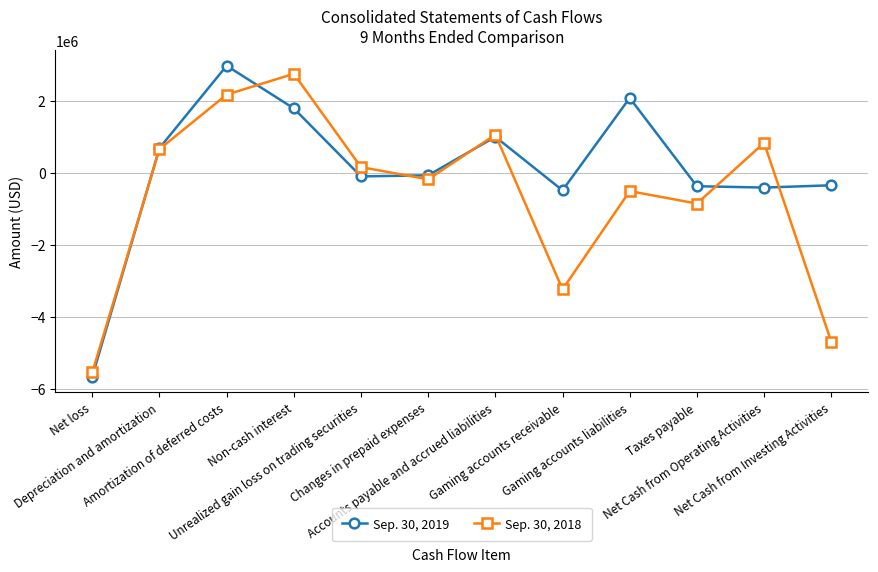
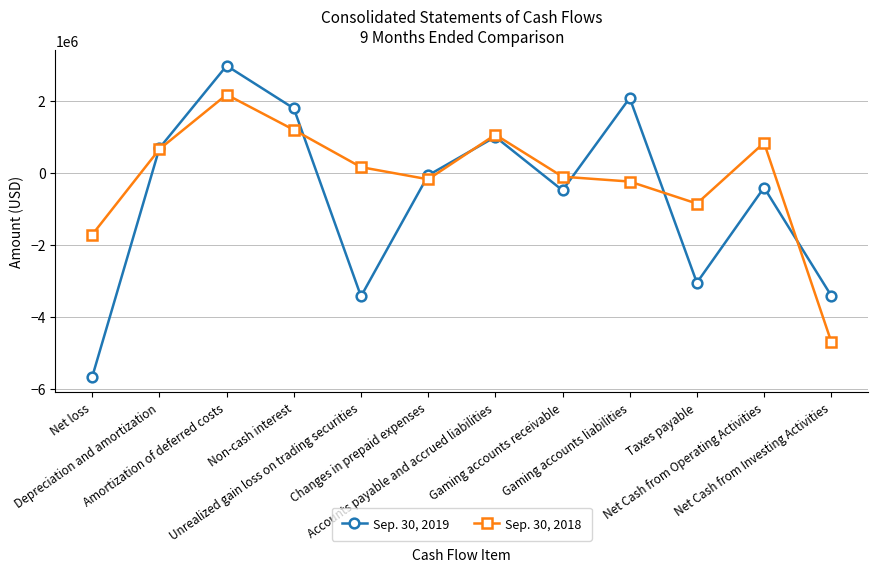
Sep. 30, 2018, Net loss: -5500000 -> -1700000
Sep. 30, 2018, Non-cash interest: 2800000 -> 1200000
Sep. 30, 2019, Unrealized gain loss on trading securities: -100000 -> -3400000
Sep. 30, 2018, Gaming accounts receivable: -3200000 -> -100000
Sep. 30, 2018, Gaming accounts liabilities: -500000 -> -200000
Sep. 30, 2019, Taxes payable: -400000 -> -3100000
Sep. 30, 2019, Net Cash from Investing Activities: -300000 -> -3400000
